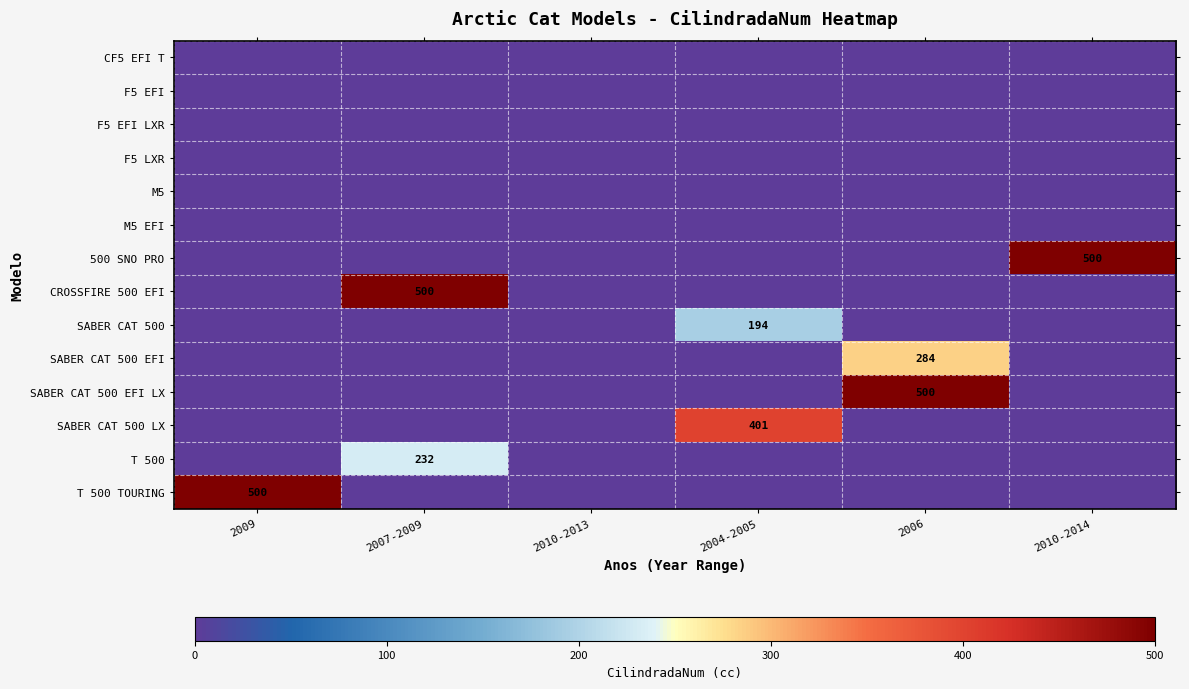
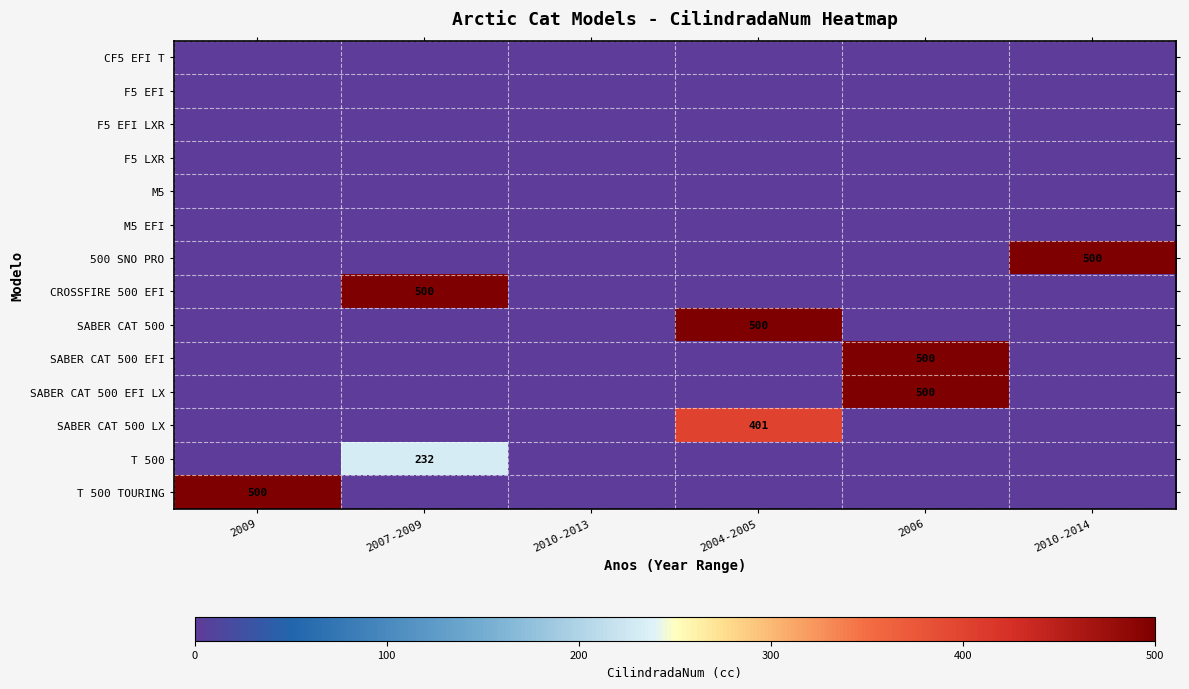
SABER CAT 500, 2004-2005: 194 -> 500
SABER CAT 500 EFI, 2006: 284 -> 500
